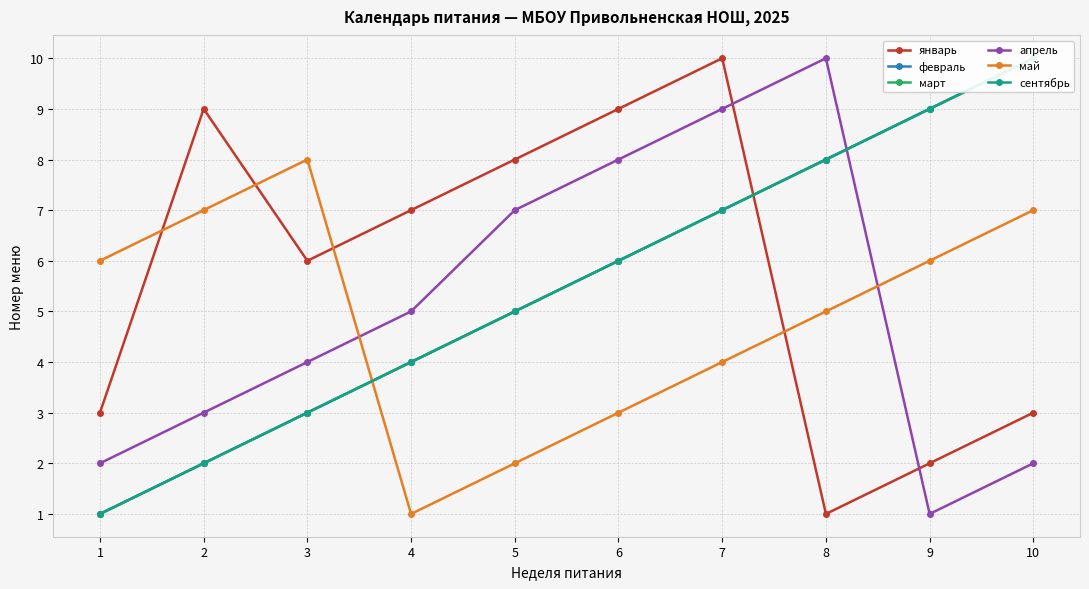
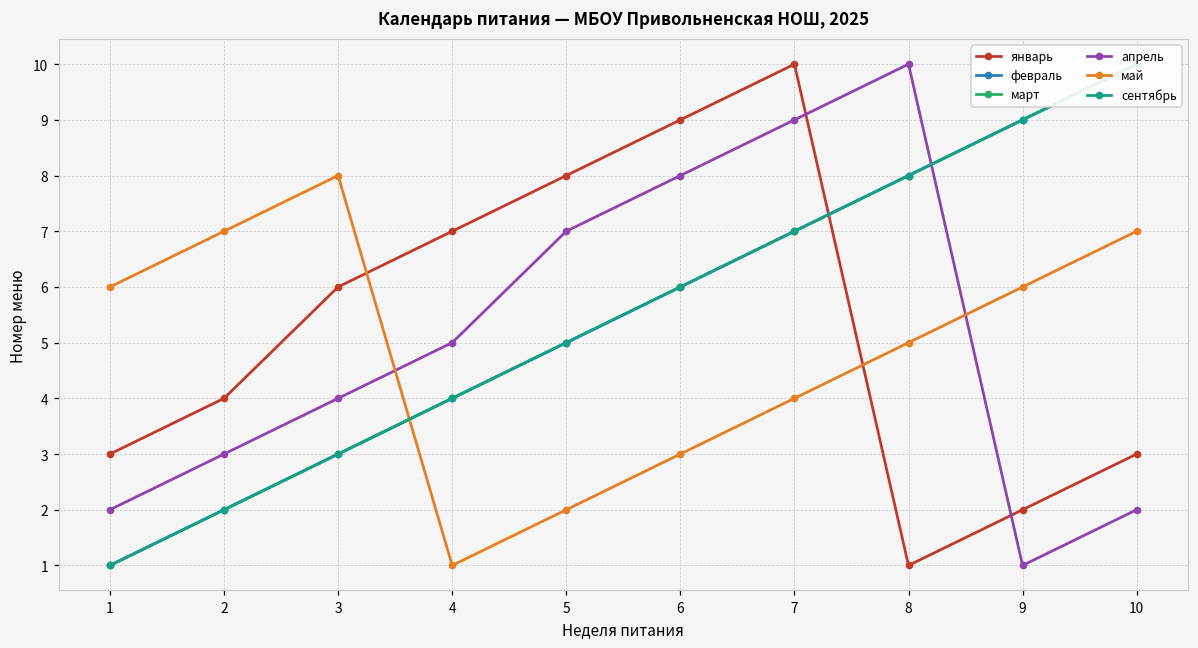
январь, 2: 9 -> 4
